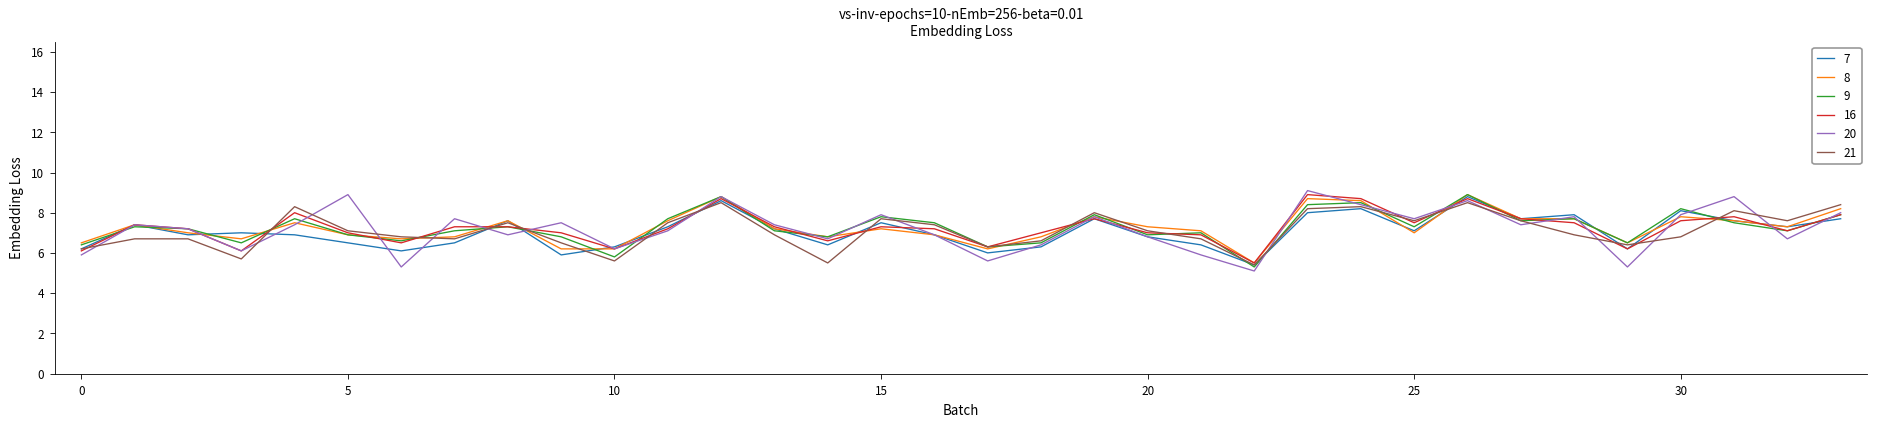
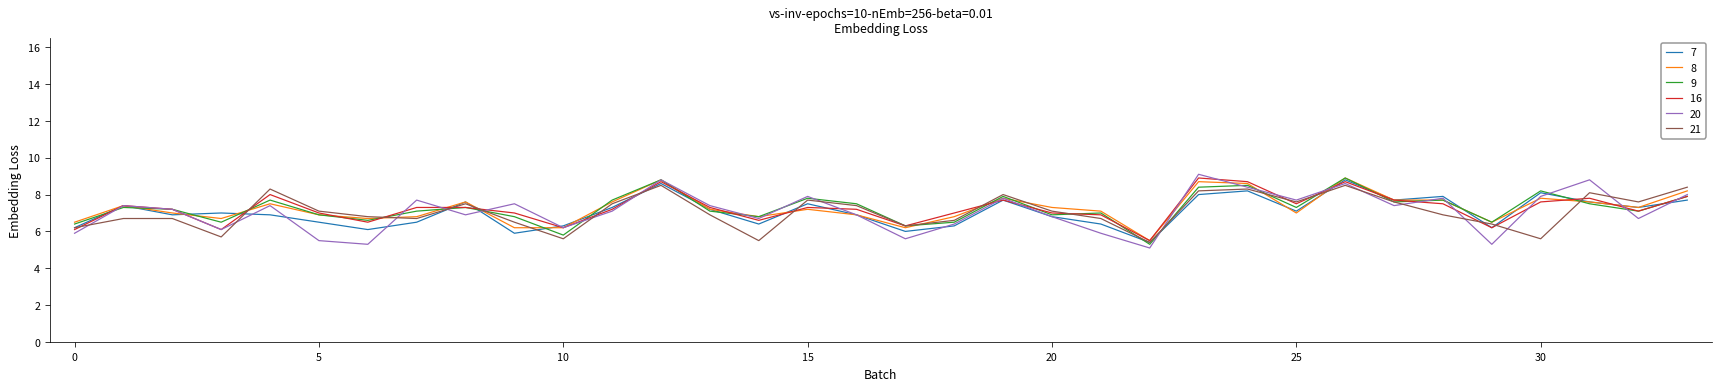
20, 5: 8.9 -> 5.5
21, 30: 6.8 -> 5.6
